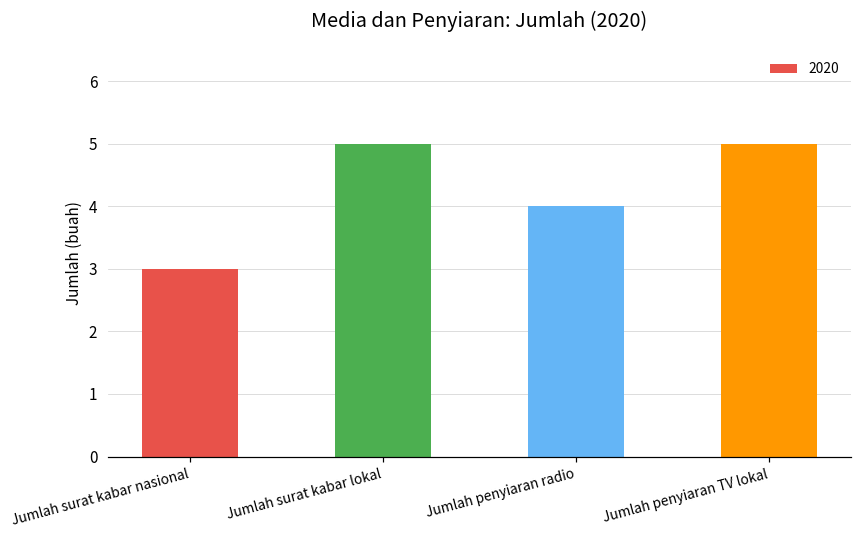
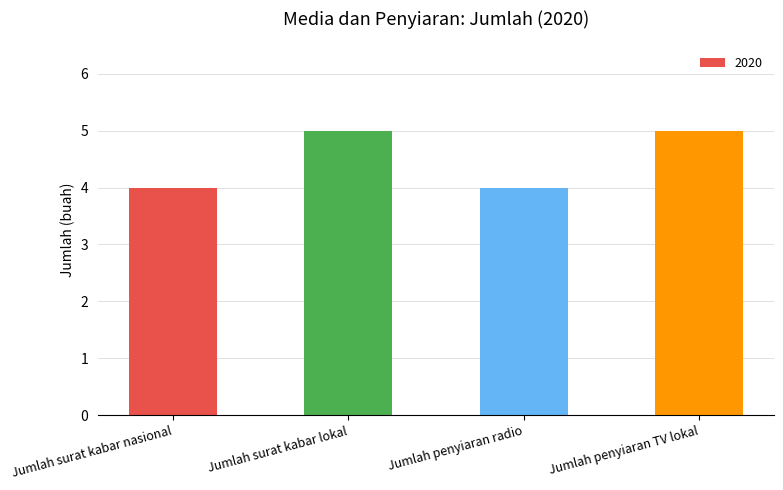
Jumlah surat kabar nasional: 3 -> 4
